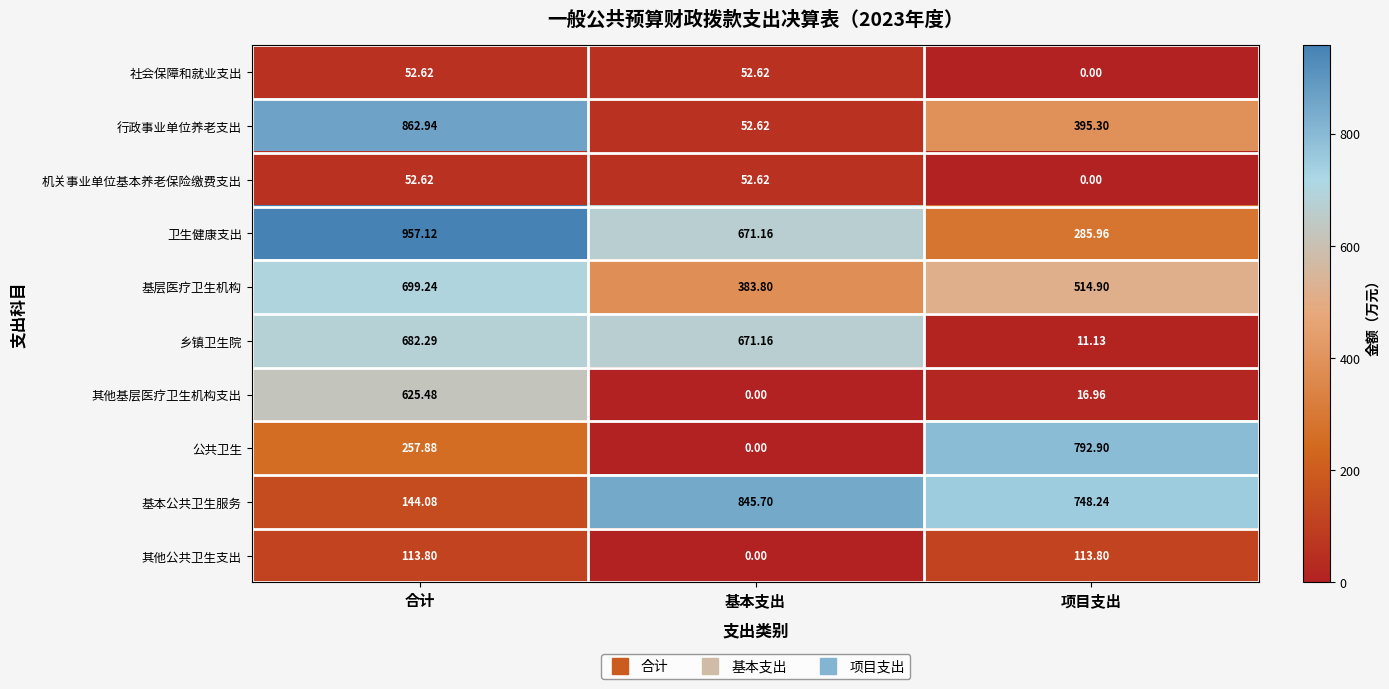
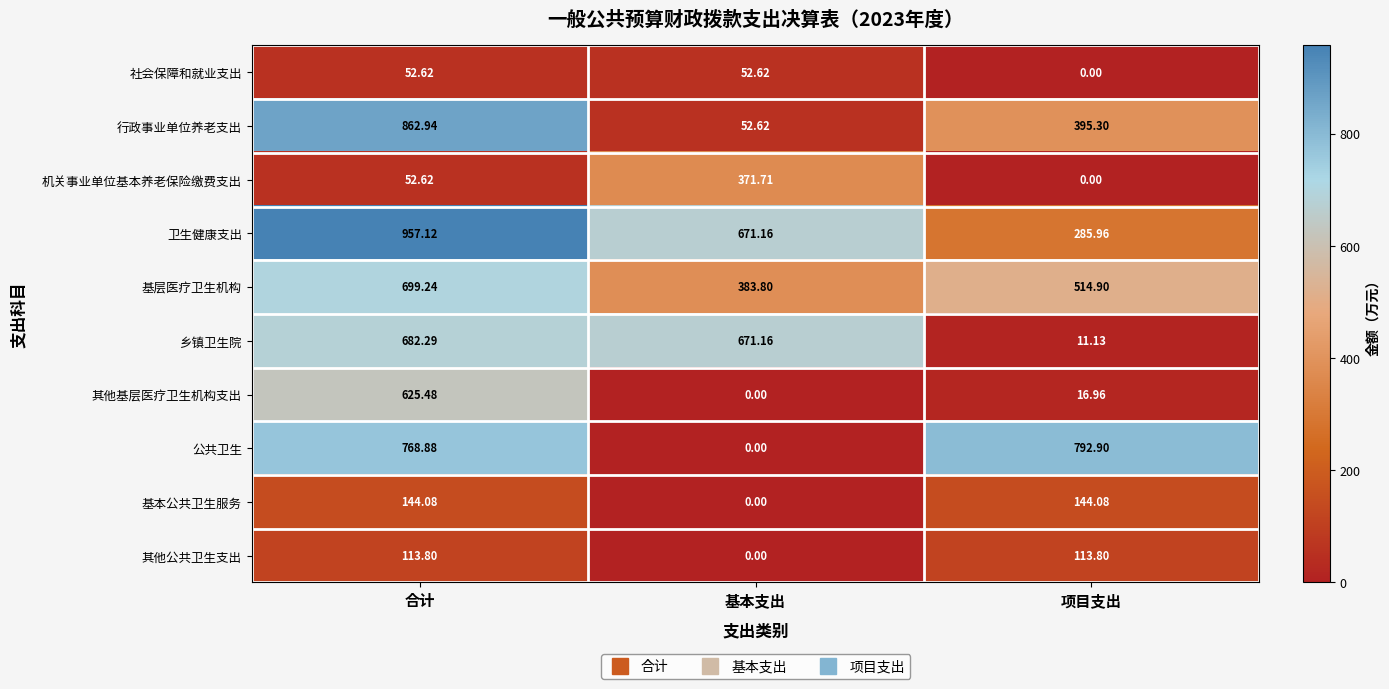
机关事业单位基本养老保险缴费支出, 基本支出: 52.62 -> 371.71
公共卫生, 合计: 257.88 -> 768.88
基本公共卫生服务, 基本支出: 845.70 -> 0.00
基本公共卫生服务, 项目支出: 748.24 -> 144.08
